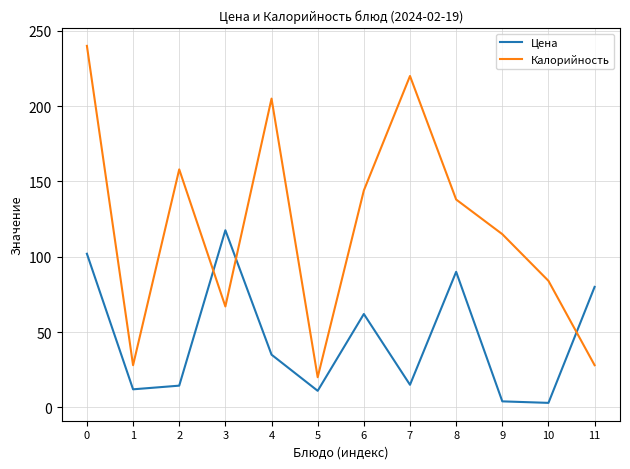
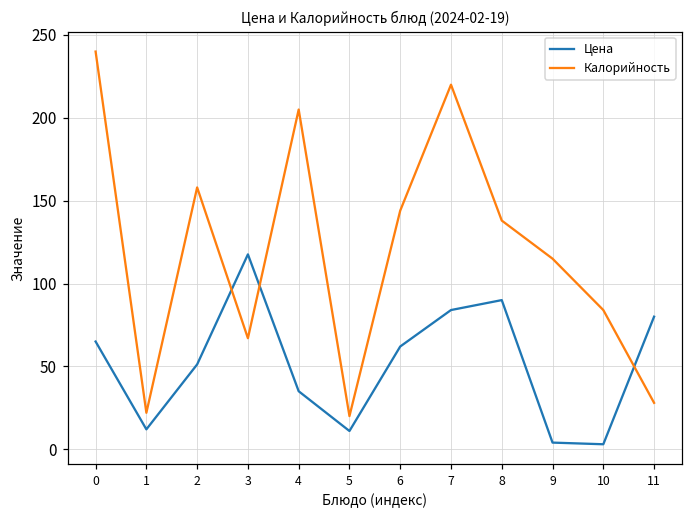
Цена, 0: 102 -> 65
Калорийность, 1: 28 -> 22
Цена, 2: 14 -> 51
Цена, 7: 15 -> 84
